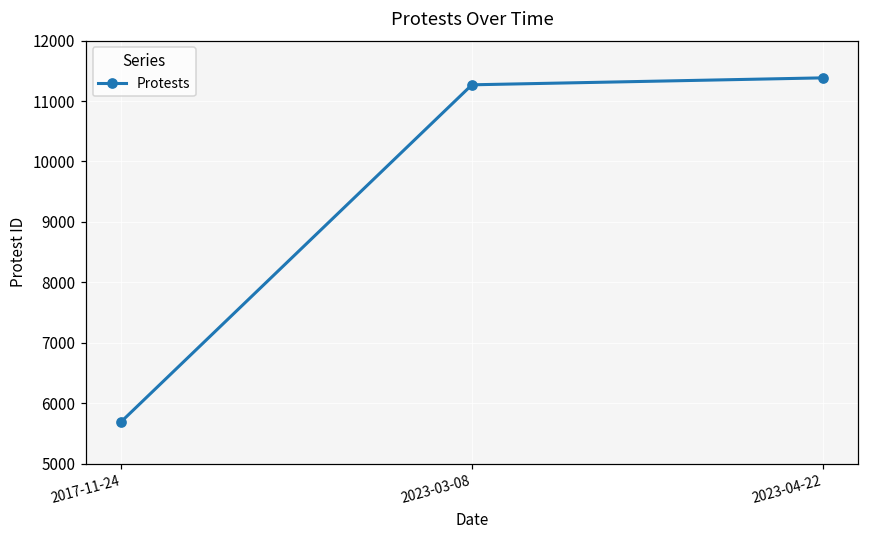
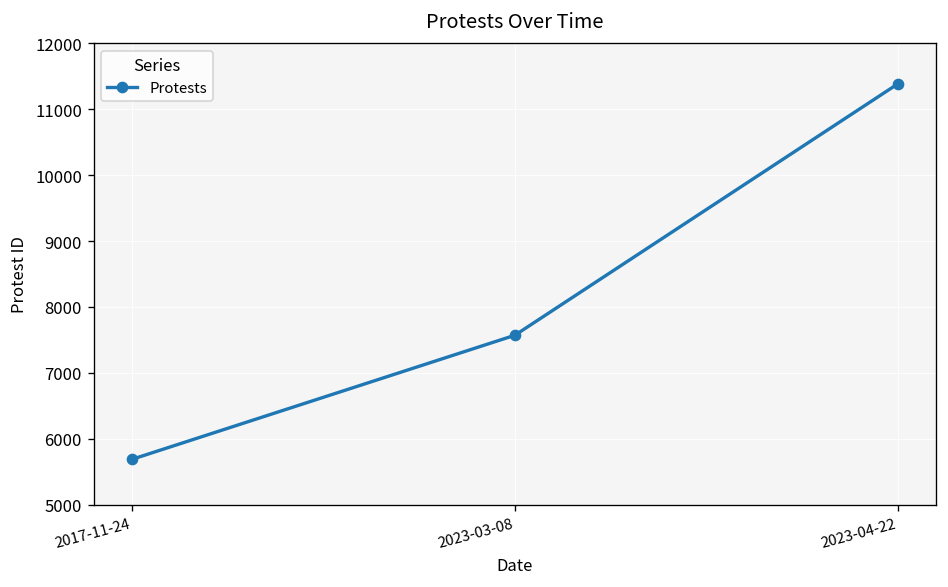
2023-03-08: 11300 -> 7600
